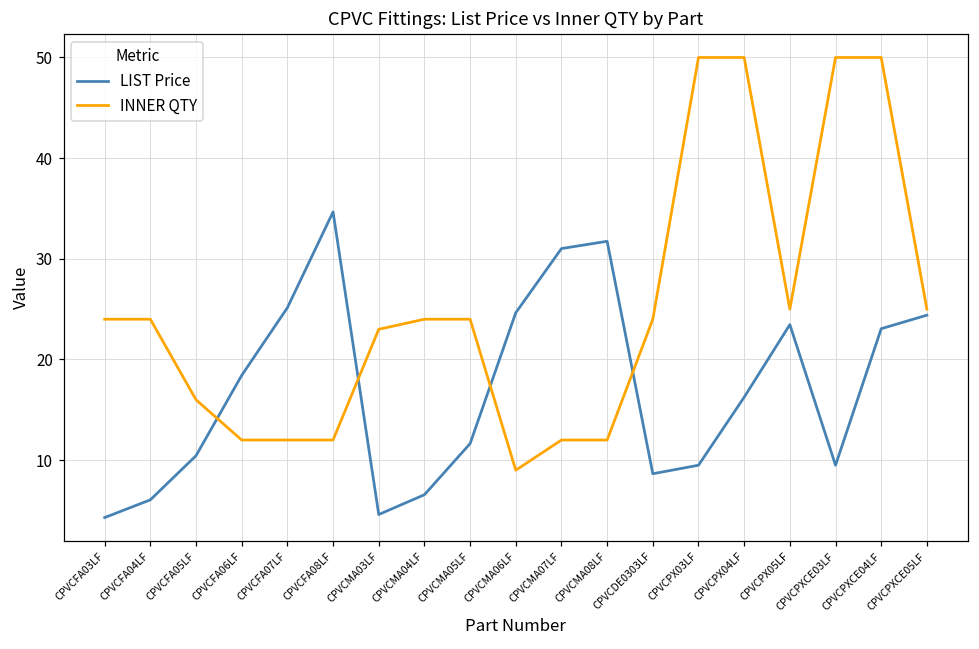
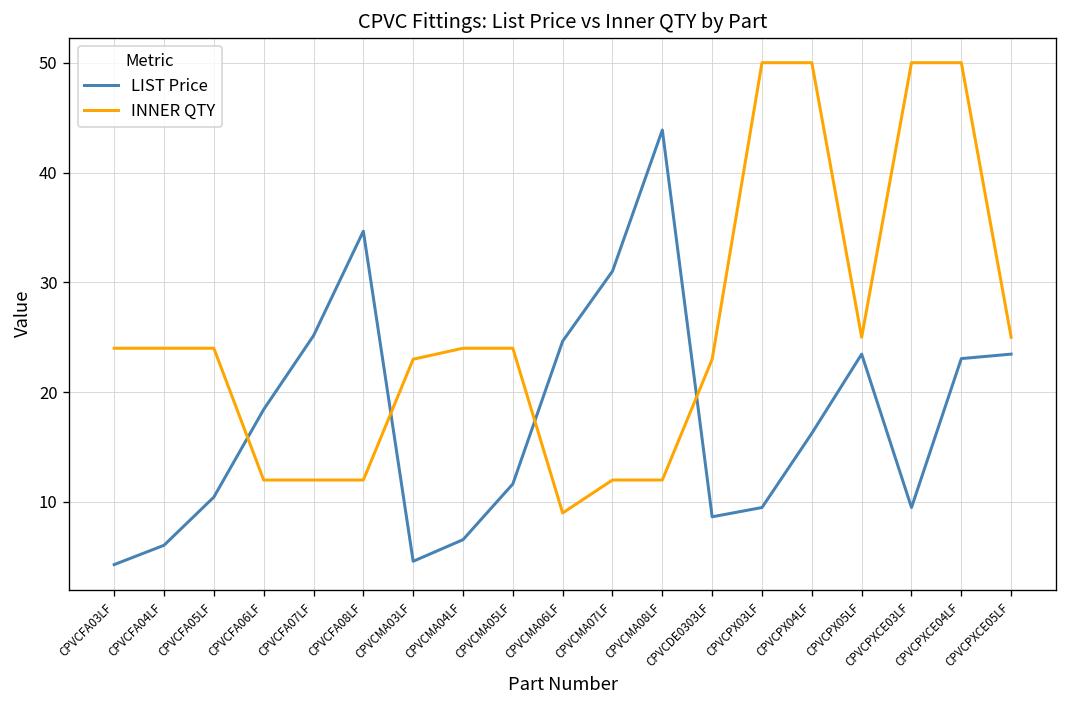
INNER QTY, CPVCFA05LF: 16 -> 24
LIST Price, CPVCMA08LF: 32 -> 44
INNER QTY, CPVCDE0303LF: 24 -> 23
LIST Price, CPVCPXCE05LF: 24 -> 23
